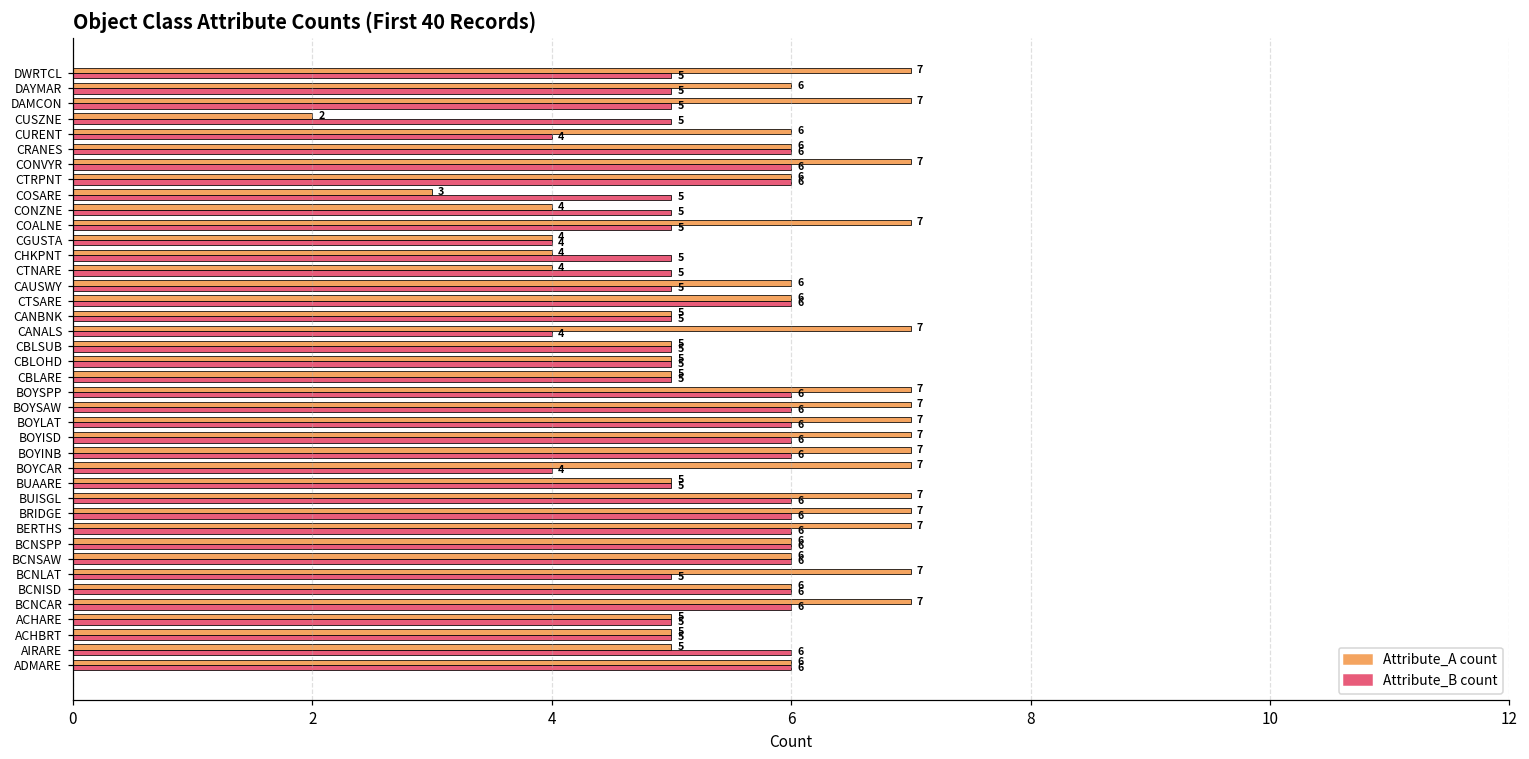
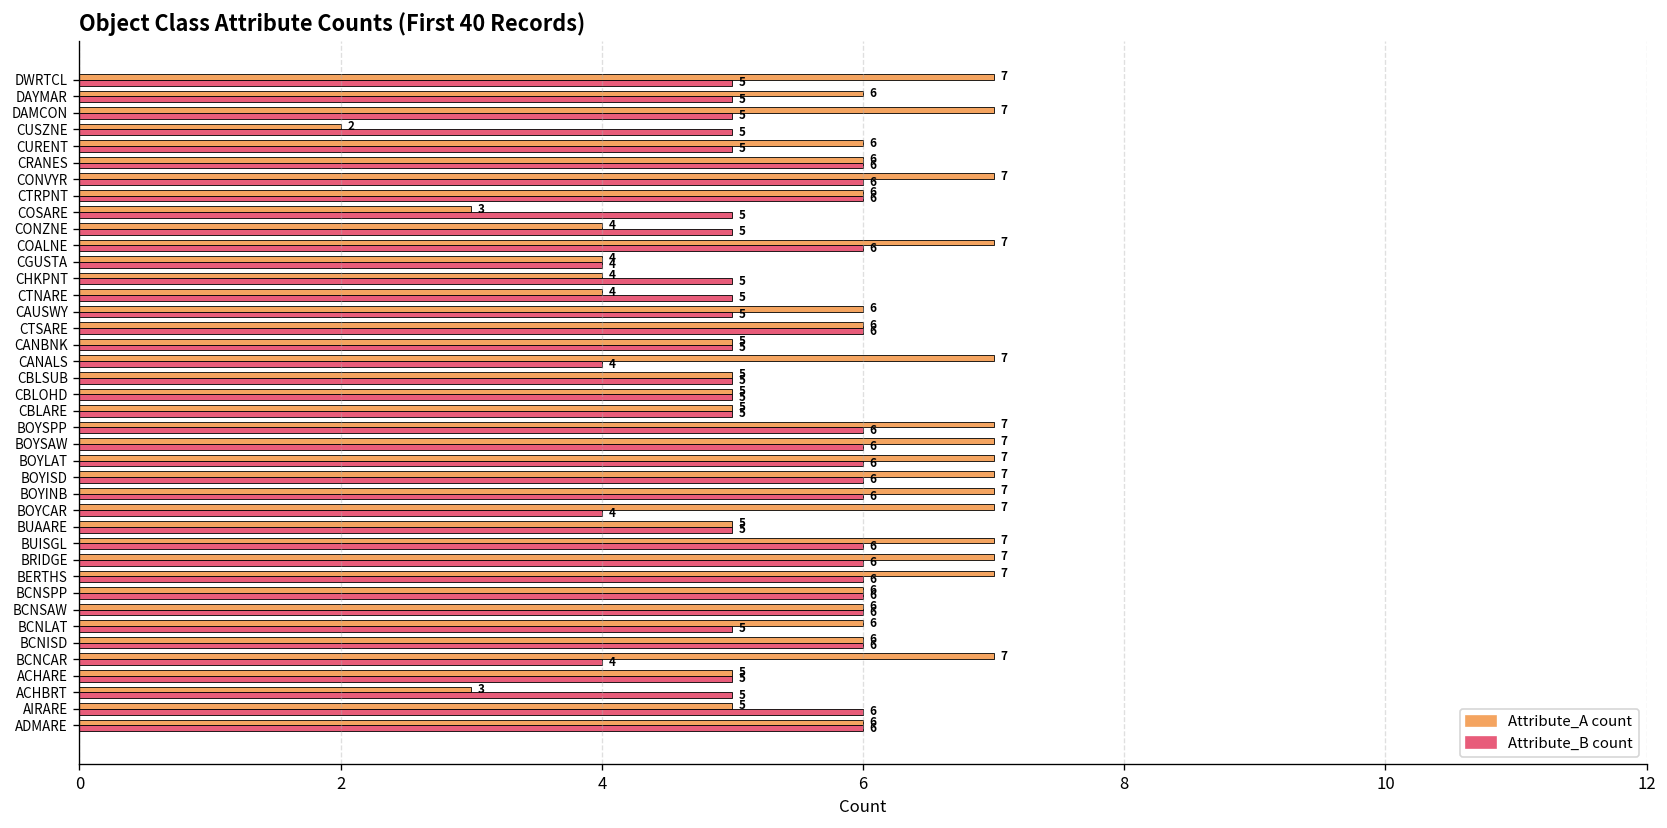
Attribute_B count, CURENT: 4 -> 5
Attribute_B count, COALNE: 5 -> 6
Attribute_A count, BCNLAT: 7 -> 6
Attribute_B count, BCNCAR: 6 -> 4
Attribute_A count, ACHBRT: 5 -> 3
